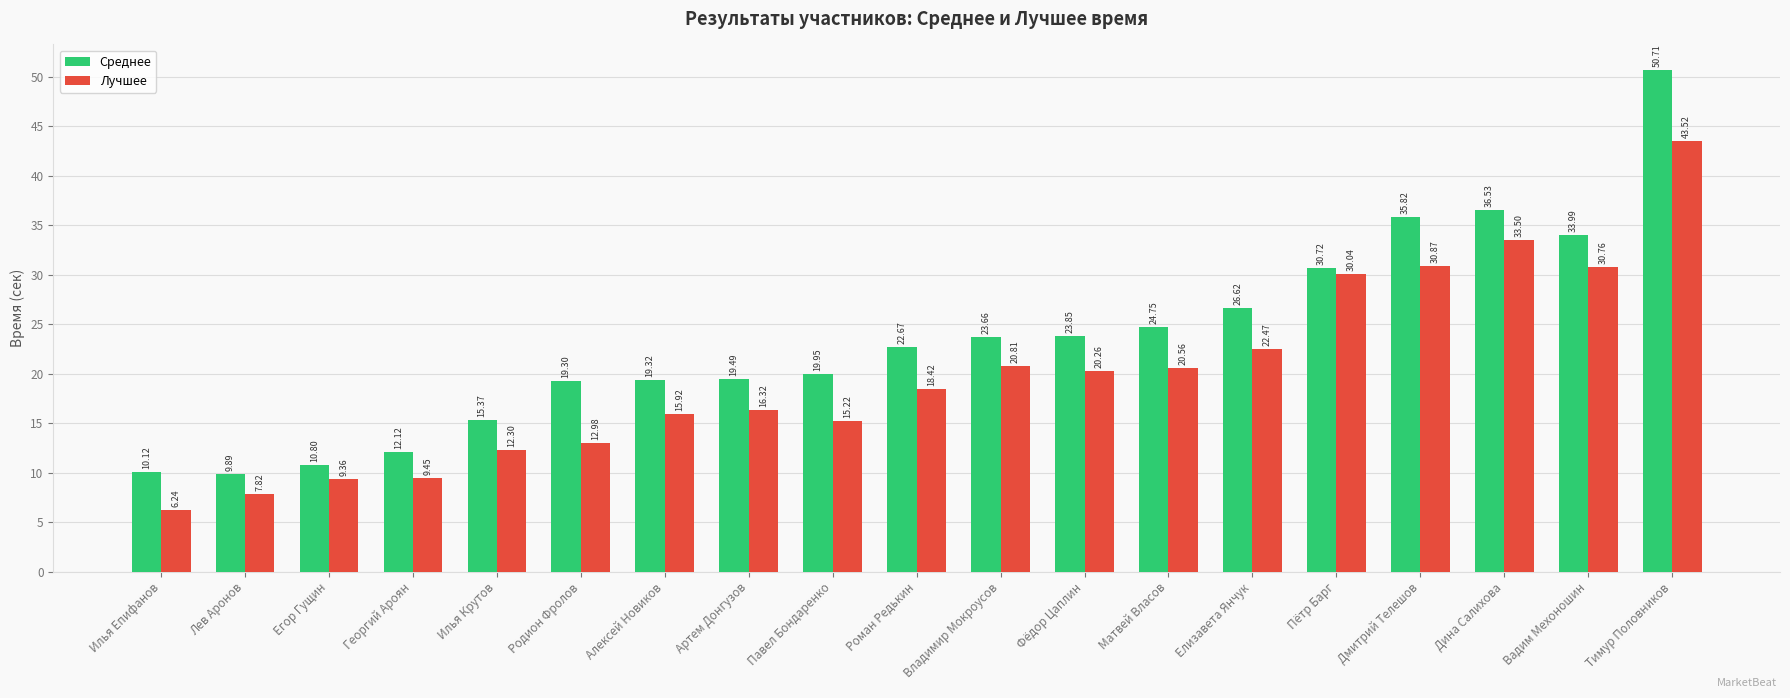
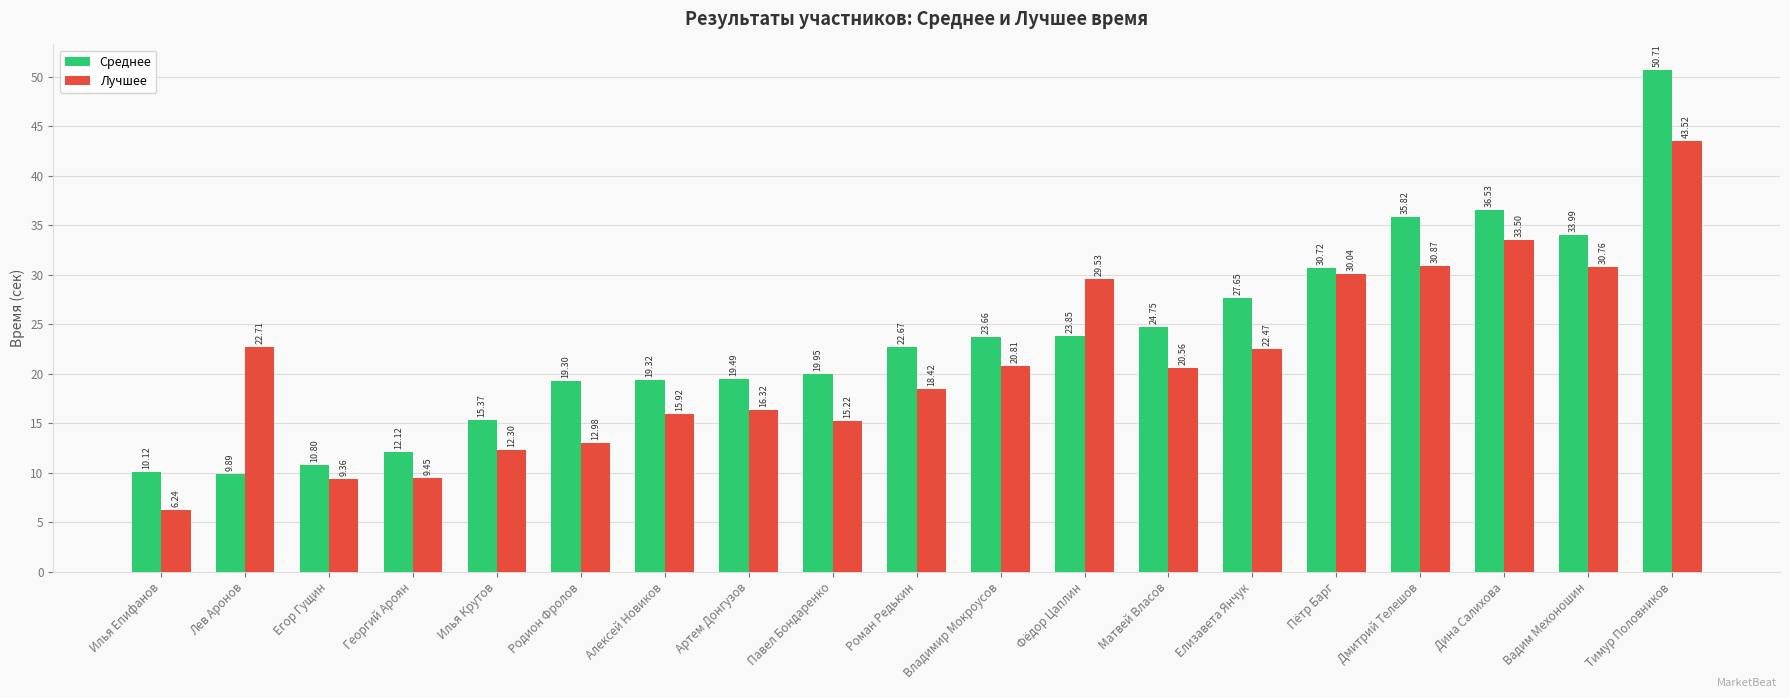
Лучшее, Лев Аронов: 7.82 -> 22.71
Лучшее, Фёдор Цаплин: 20.26 -> 29.53
Среднее, Елизавета Янчук: 26.62 -> 27.65
